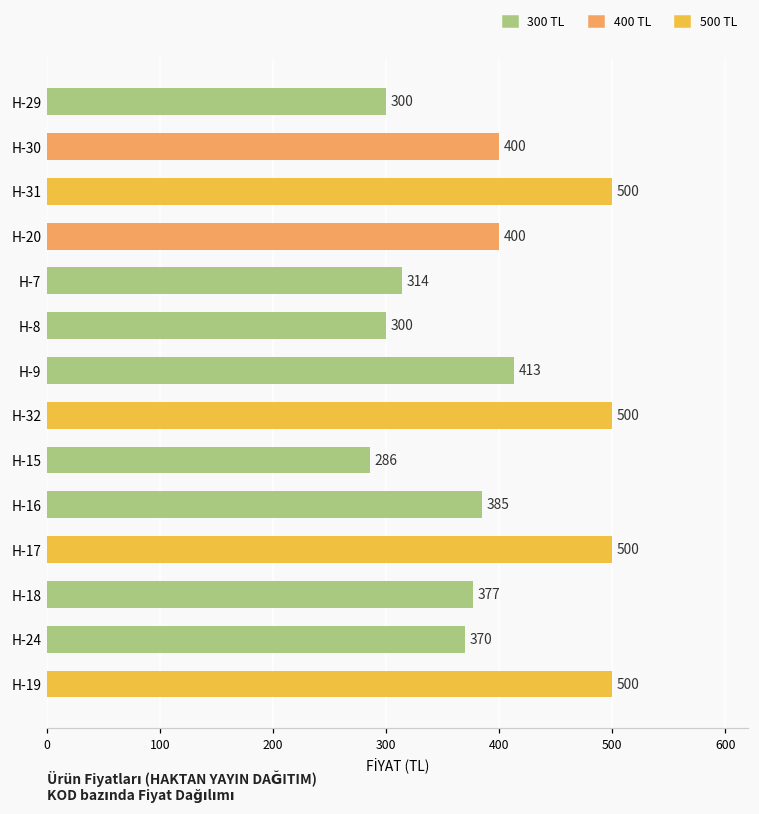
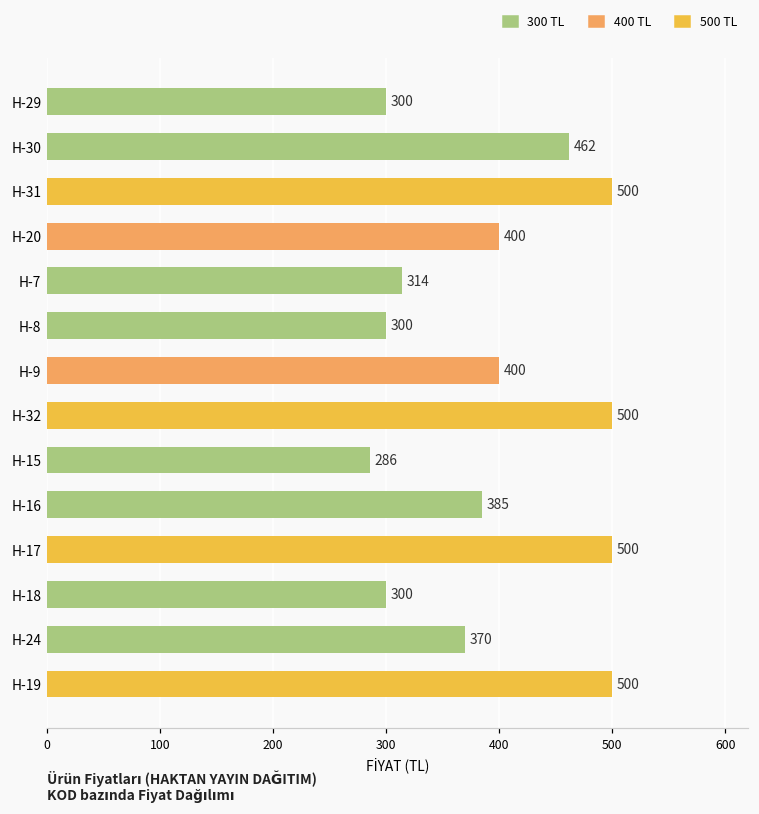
H-30: 400 -> 462
H-9: 413 -> 400
H-18: 377 -> 300
